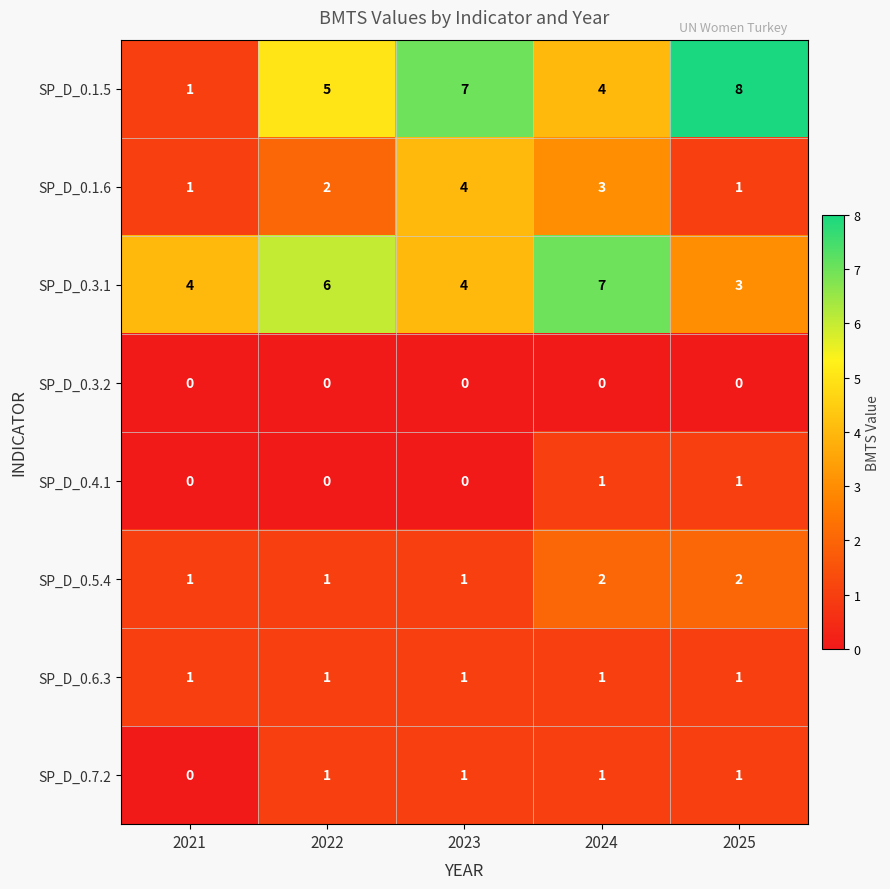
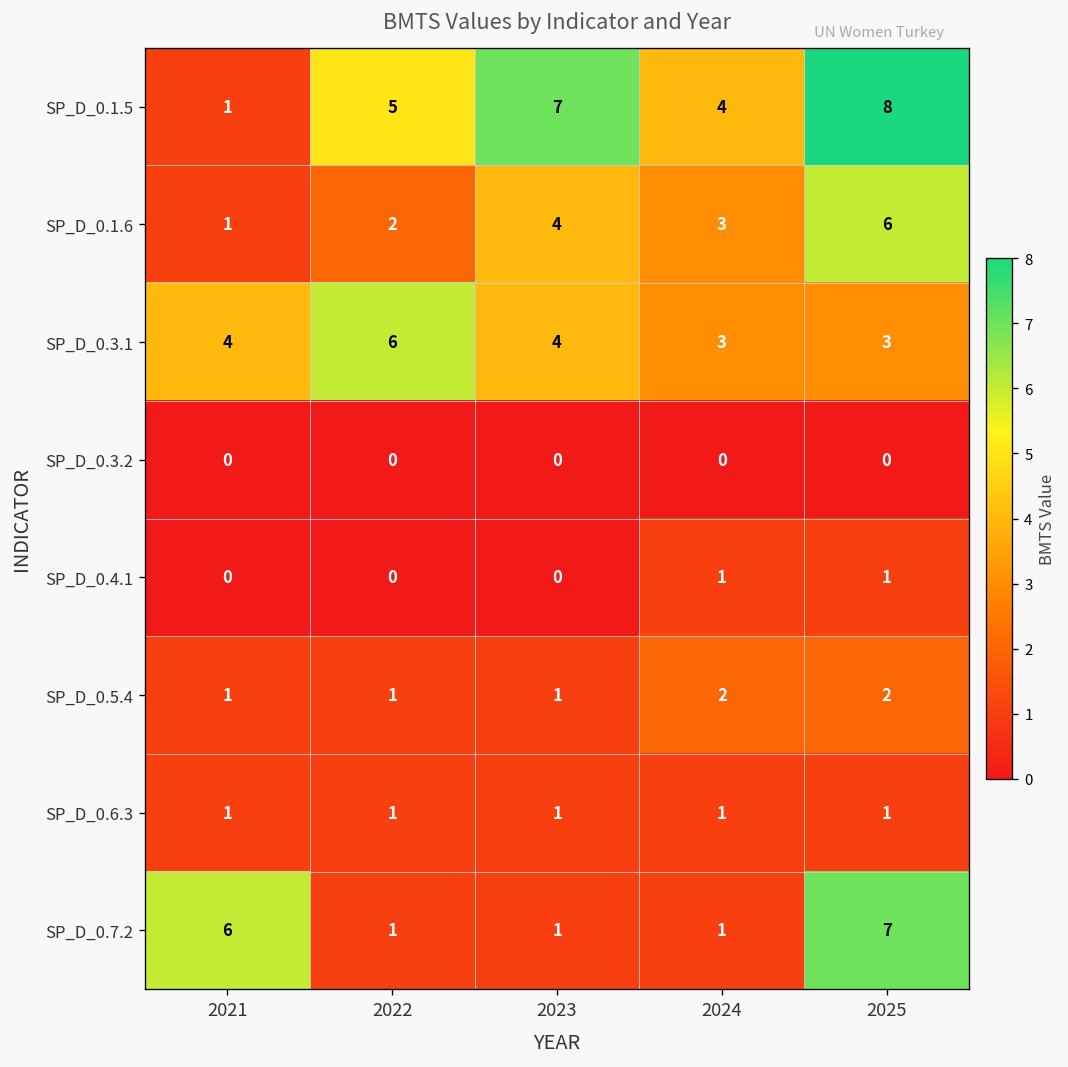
SP_D_0.1.6, 2025: 1 -> 6
SP_D_0.3.1, 2024: 7 -> 3
SP_D_0.7.2, 2021: 0 -> 6
SP_D_0.7.2, 2025: 1 -> 7
